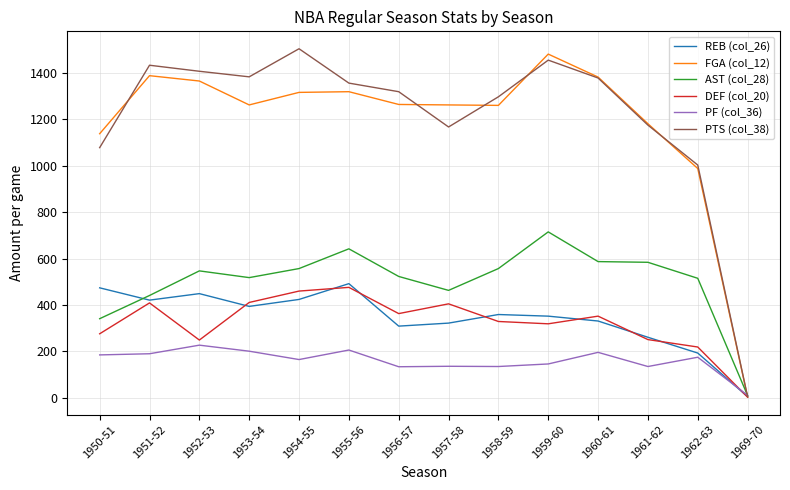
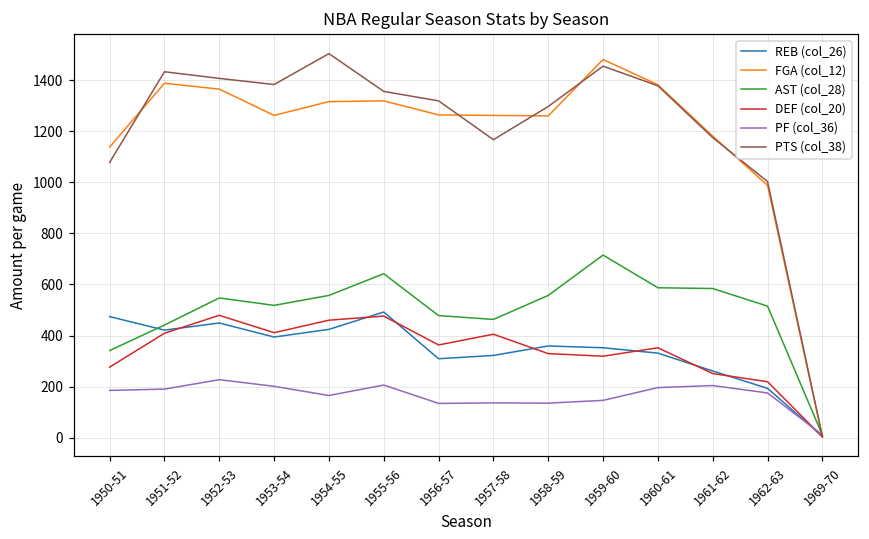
DEF (col_20), 1952-53: 250 -> 480
AST (col_28), 1956-57: 520 -> 480
PF (col_36), 1961-62: 140 -> 200
